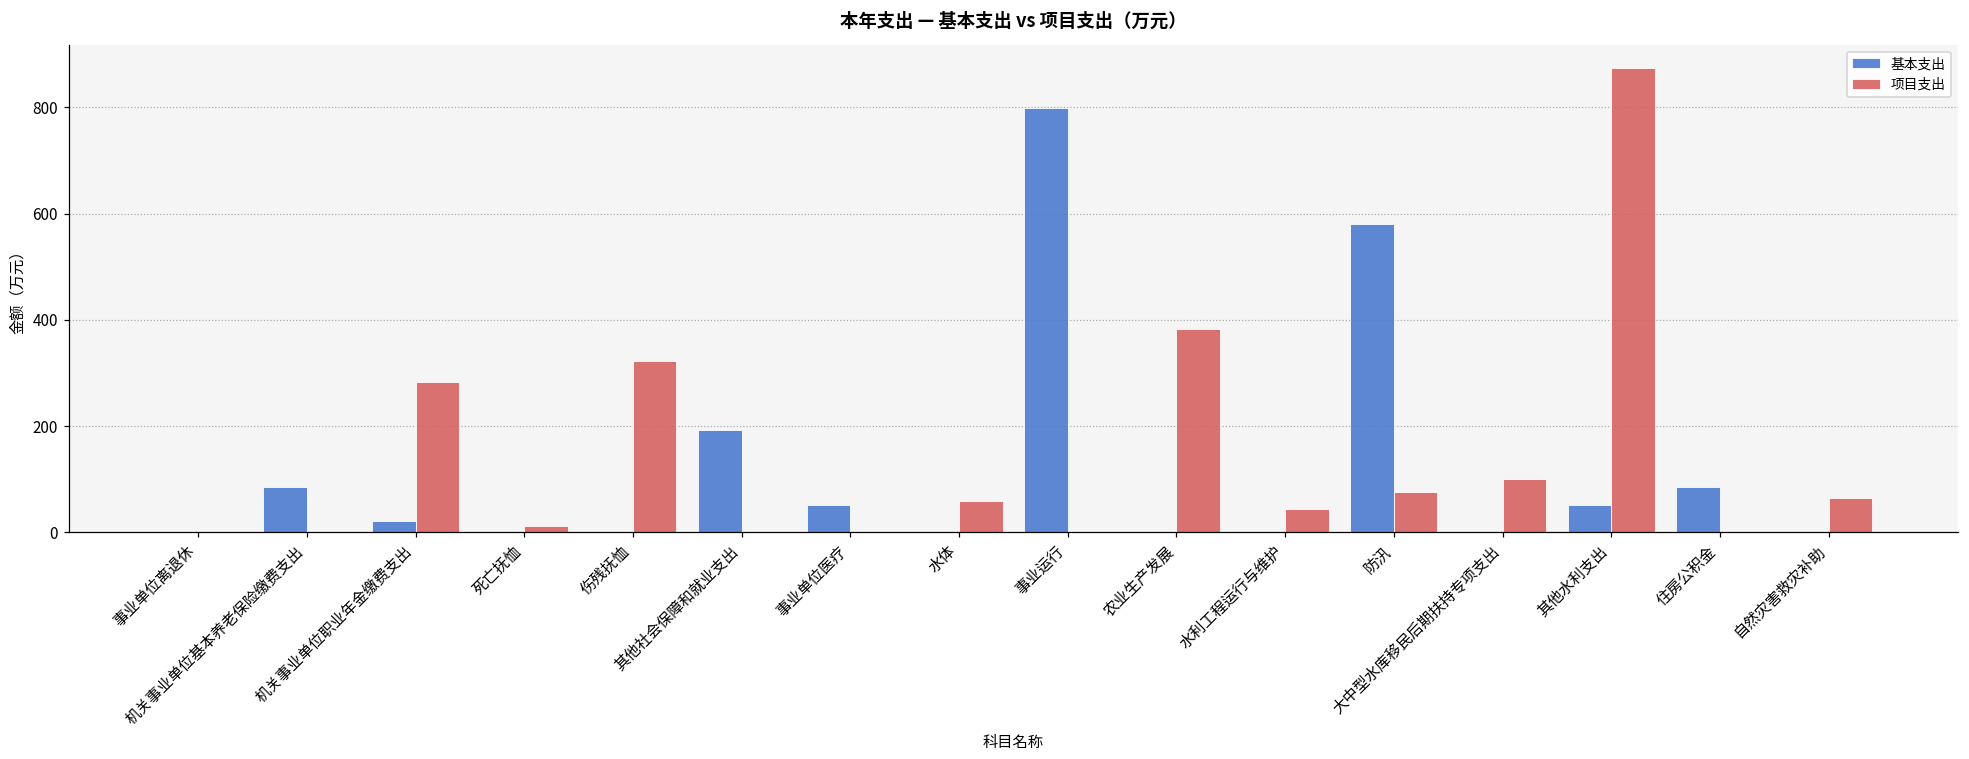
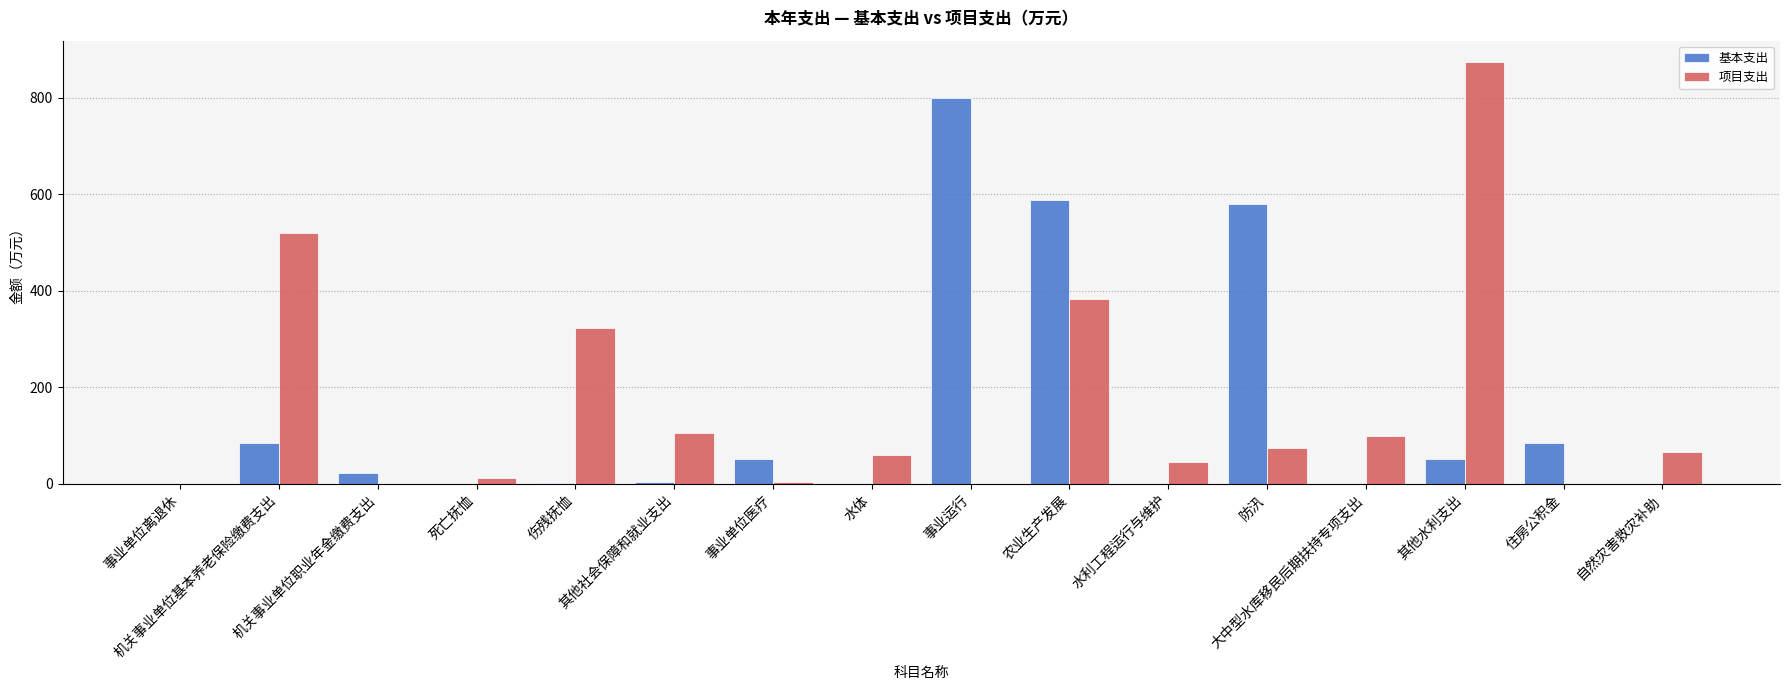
项目支出, 机关事业单位基本养老保险缴费支出: 0 -> 520
项目支出, 机关事业单位职业年金缴费支出: 280 -> 0
基本支出, 其他社会保障和就业支出: 190 -> 0
项目支出, 其他社会保障和就业支出: 0 -> 110
基本支出, 农业生产发展: 0 -> 590
